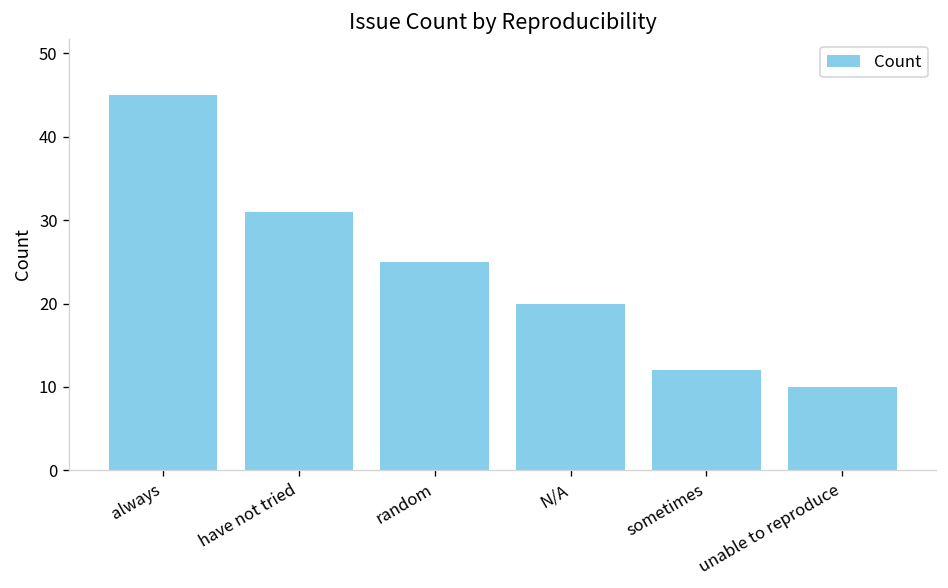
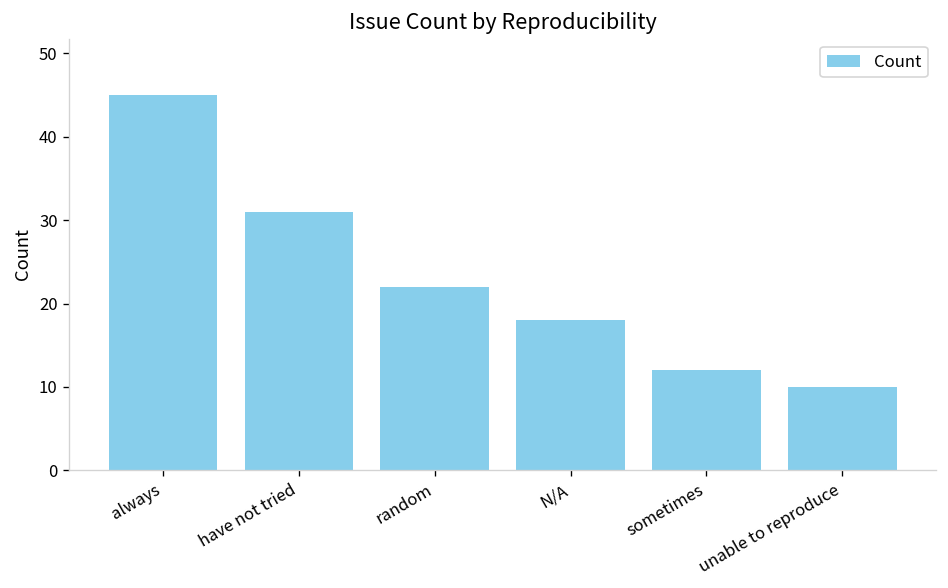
random: 25 -> 22
N/A: 20 -> 18
